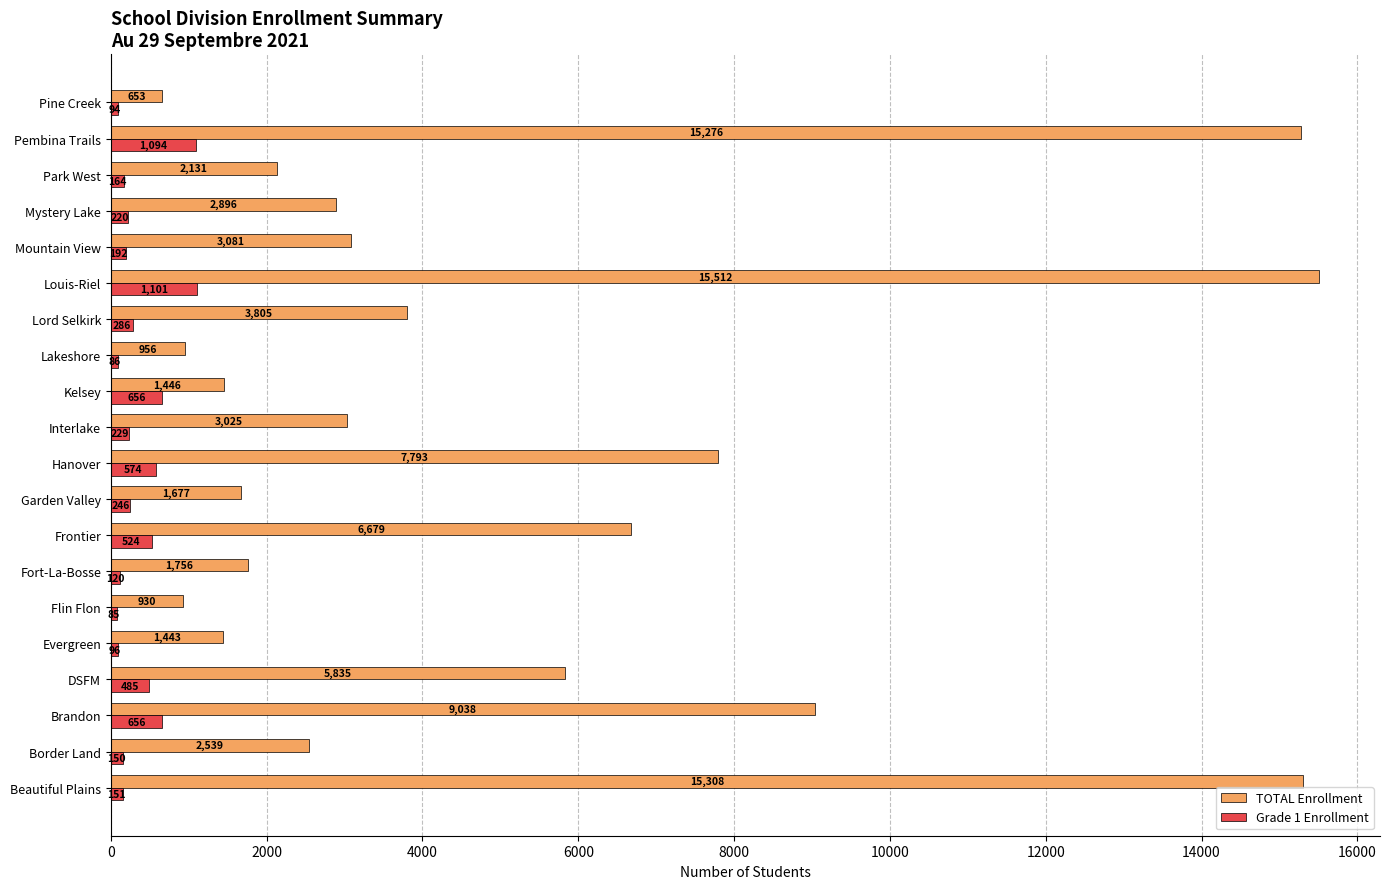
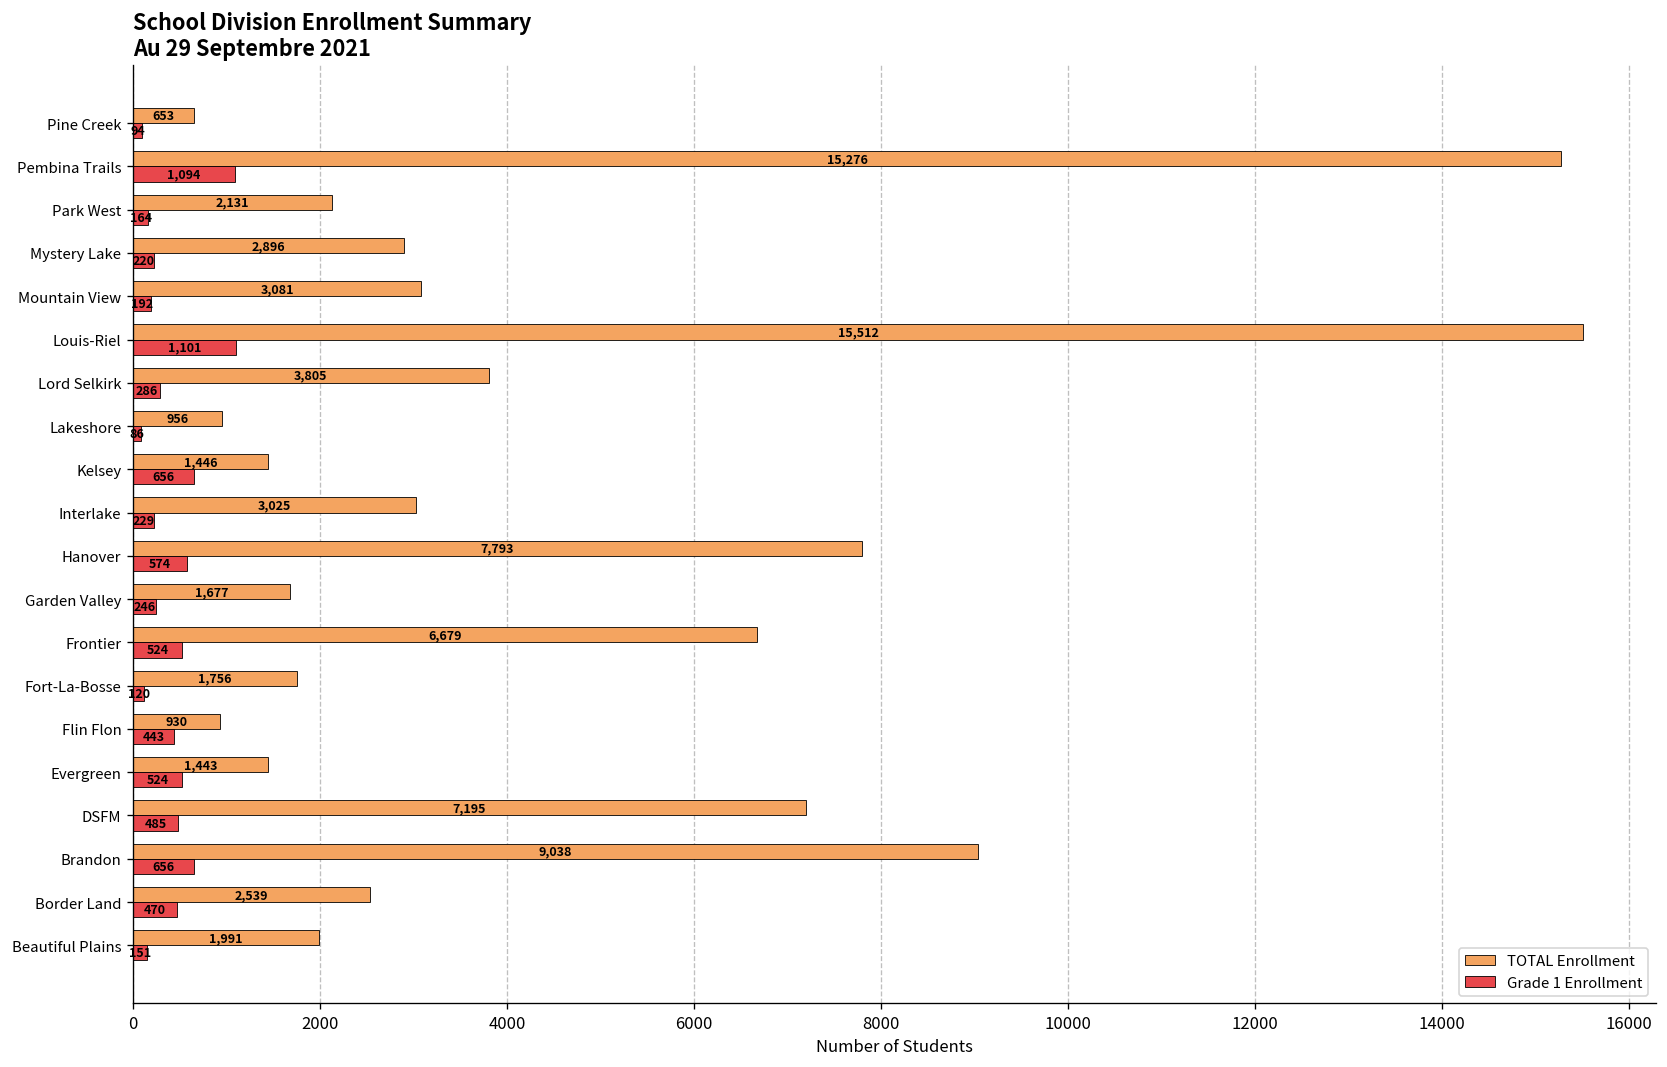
Grade 1 Enrollment, Flin Flon: 85 -> 443
Grade 1 Enrollment, Evergreen: 96 -> 524
TOTAL Enrollment, DSFM: 5,835 -> 7,195
Grade 1 Enrollment, Border Land: 150 -> 470
TOTAL Enrollment, Beautiful Plains: 15,308 -> 1,991
